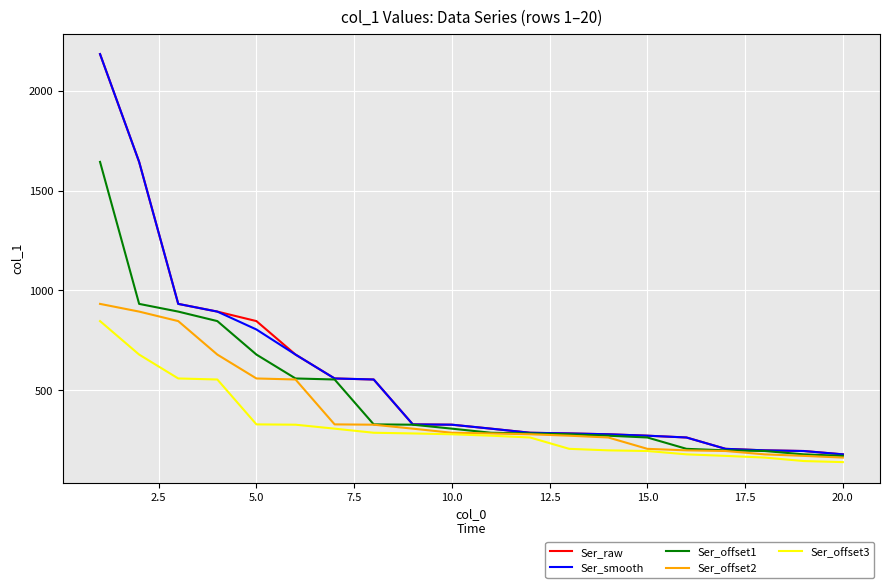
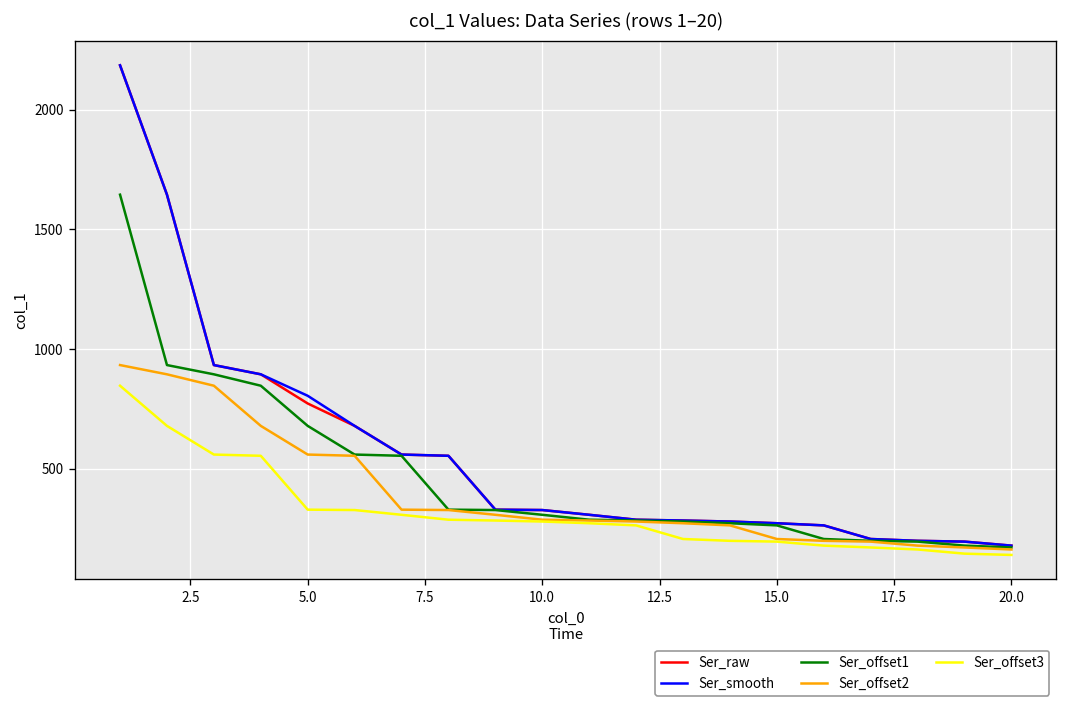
Ser_raw, 5.0: 850 -> 770
